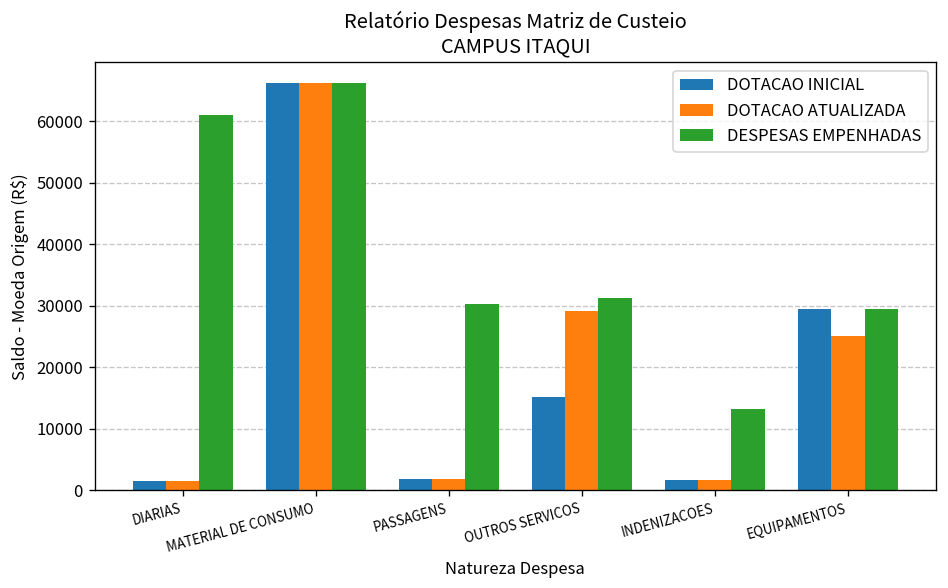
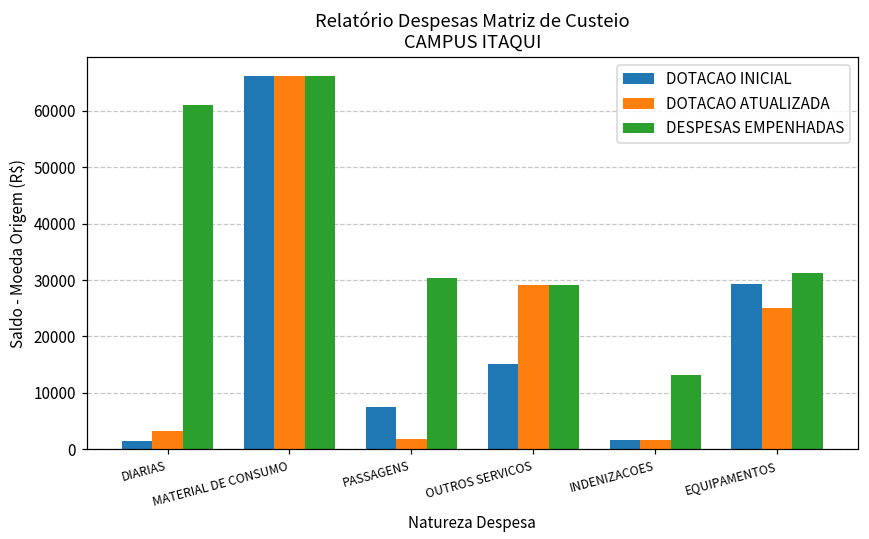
DOTACAO ATUALIZADA, DIARIAS: 1000 -> 3000
DOTACAO INICIAL, PASSAGENS: 2000 -> 7000
DESPESAS EMPENHADAS, OUTROS SERVICOS: 31000 -> 29000
DESPESAS EMPENHADAS, EQUIPAMENTOS: 29000 -> 31000
